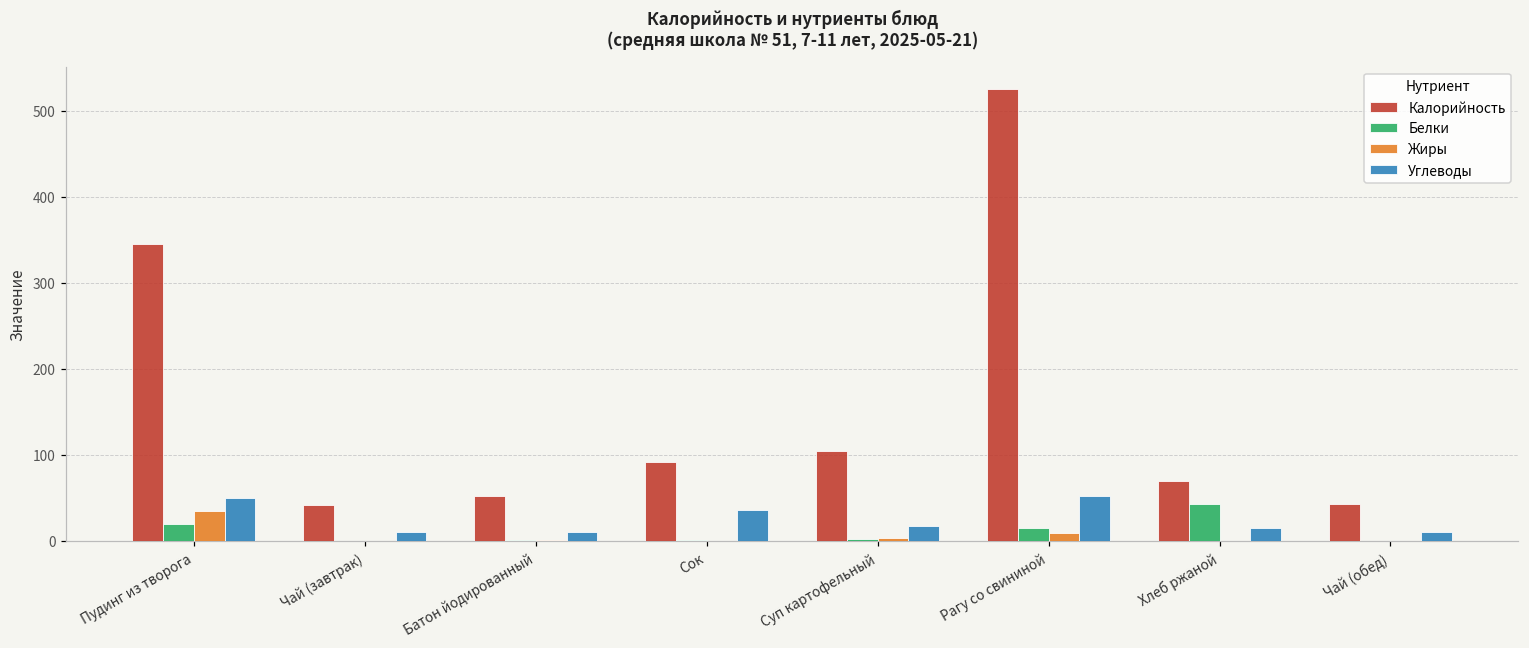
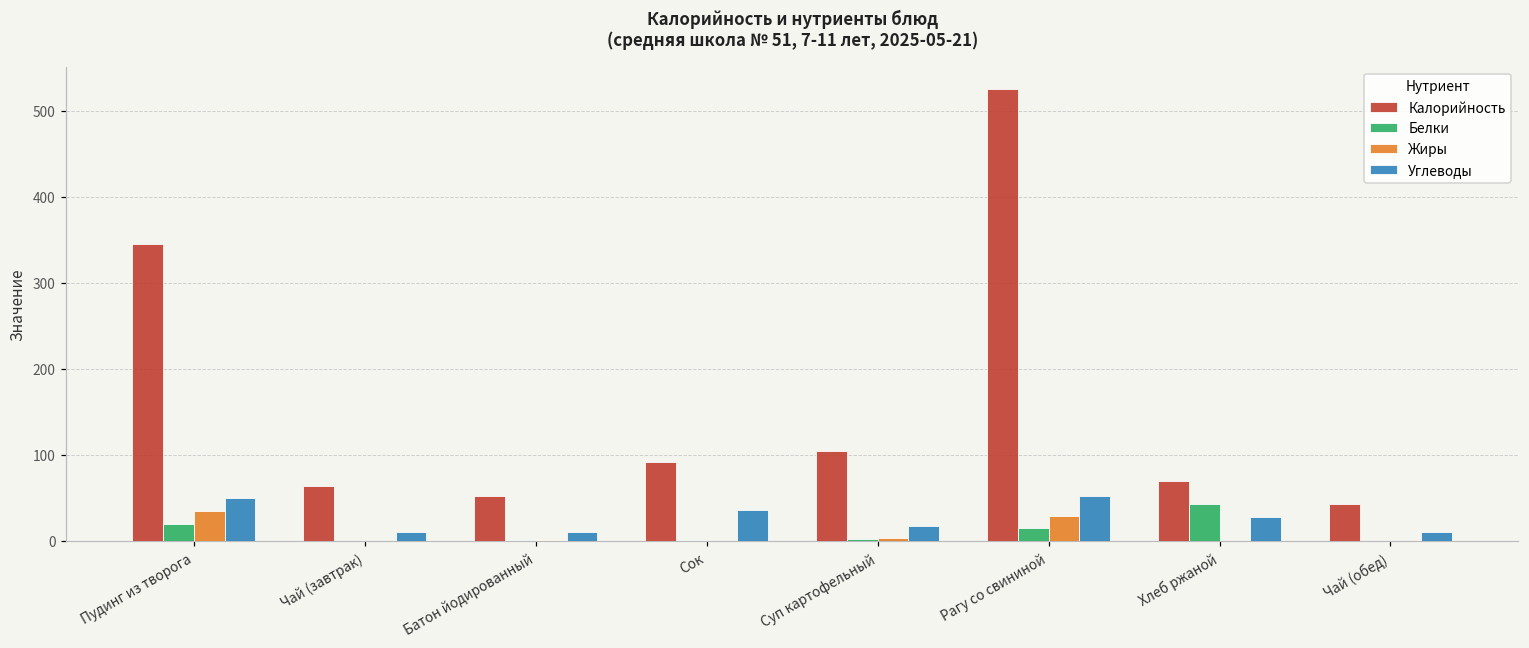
Калорийность, Чай (завтрак): 40 -> 60
Жиры, Рагу со свининой: 10 -> 30
Углеводы, Хлеб ржаной: 10 -> 30
